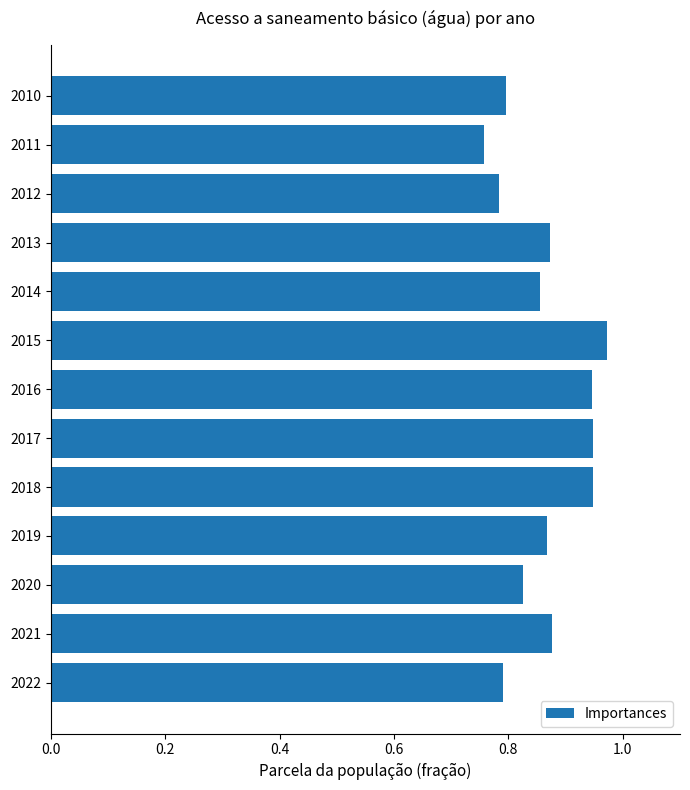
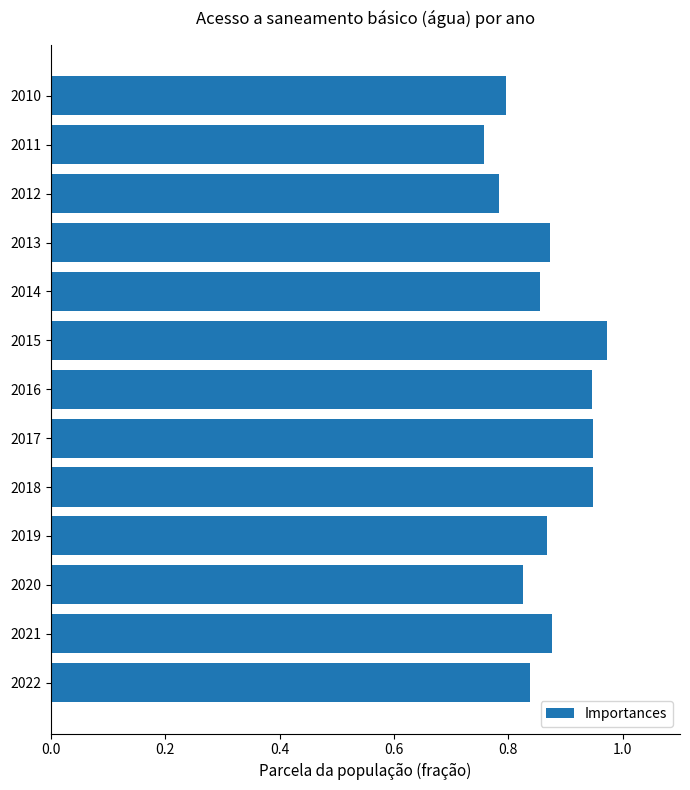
2022: 0.79 -> 0.84
